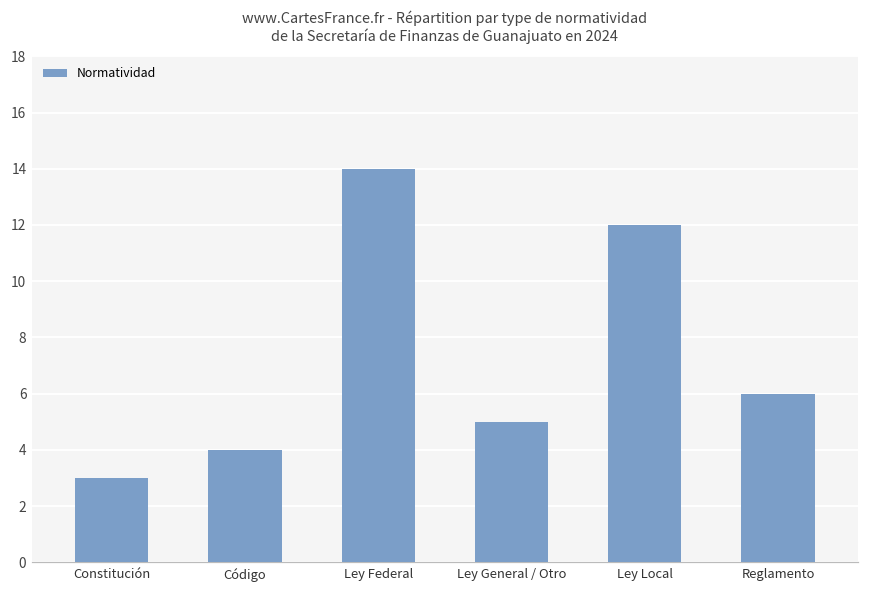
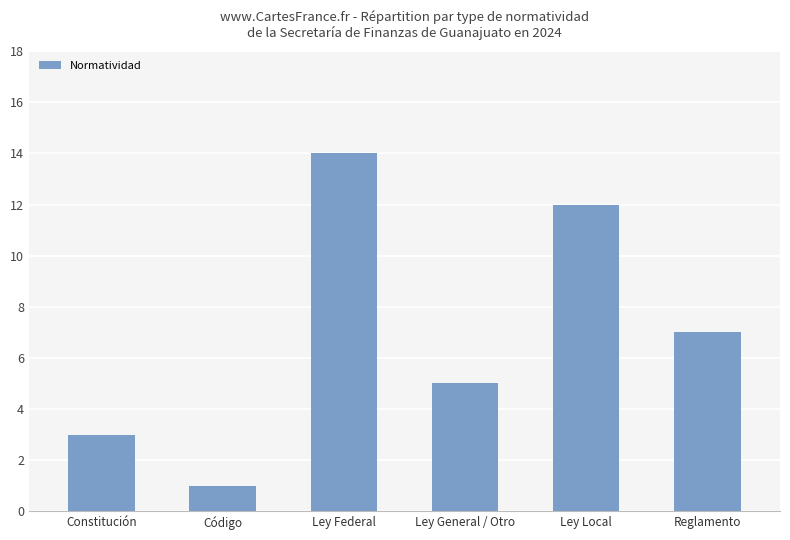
Código: 4 -> 1
Reglamento: 6 -> 7
